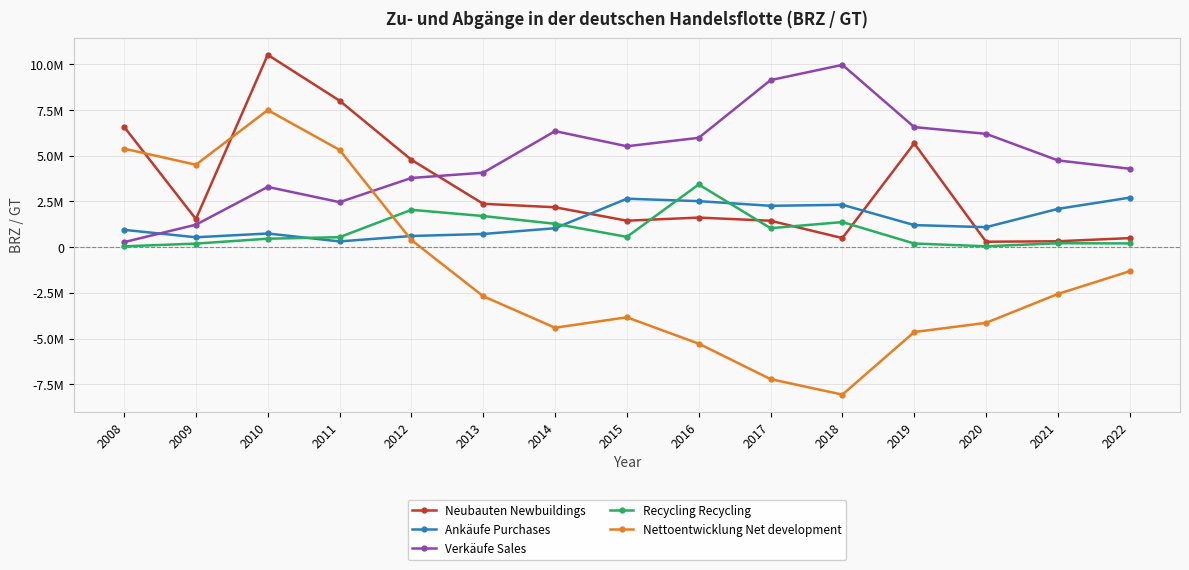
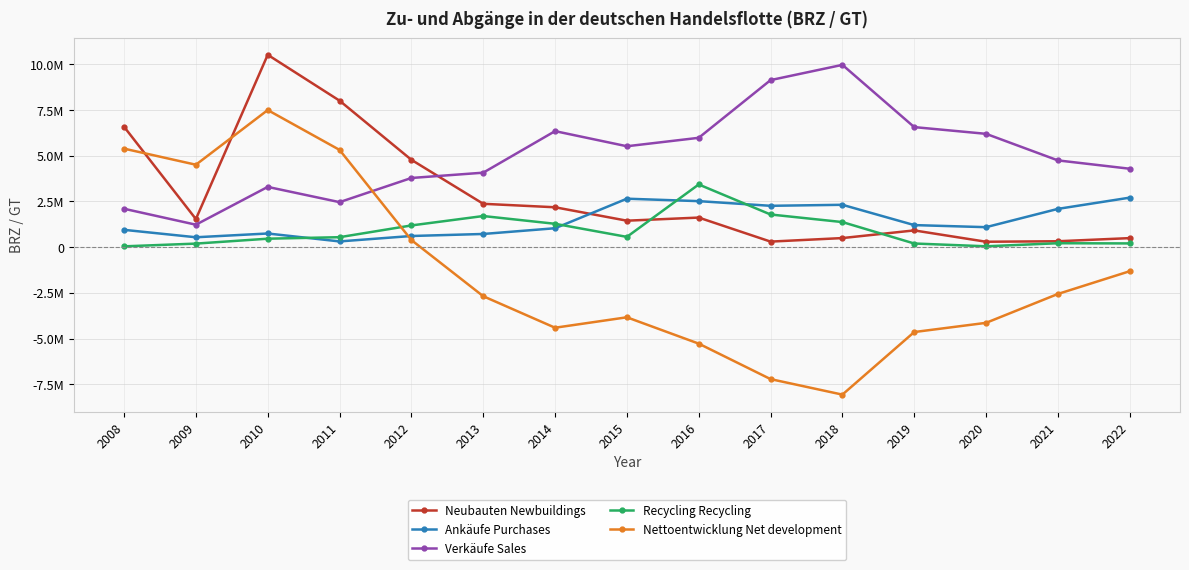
Verkäufe Sales, 2008: 300000 -> 2100000
Recycling Recycling, 2012: 2000000 -> 1200000
Neubauten Newbuildings, 2017: 1400000 -> 300000
Recycling Recycling, 2017: 1000000 -> 1800000
Neubauten Newbuildings, 2019: 5700000 -> 900000
